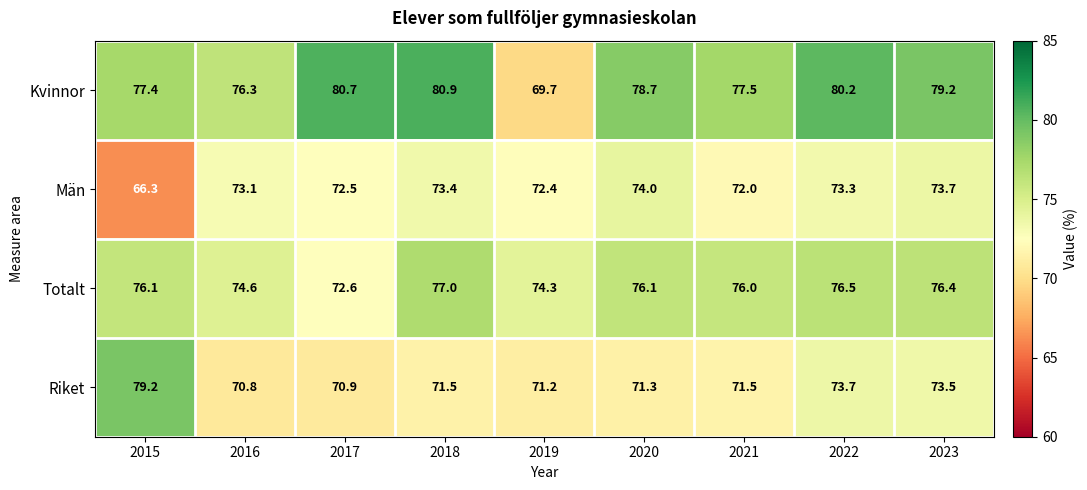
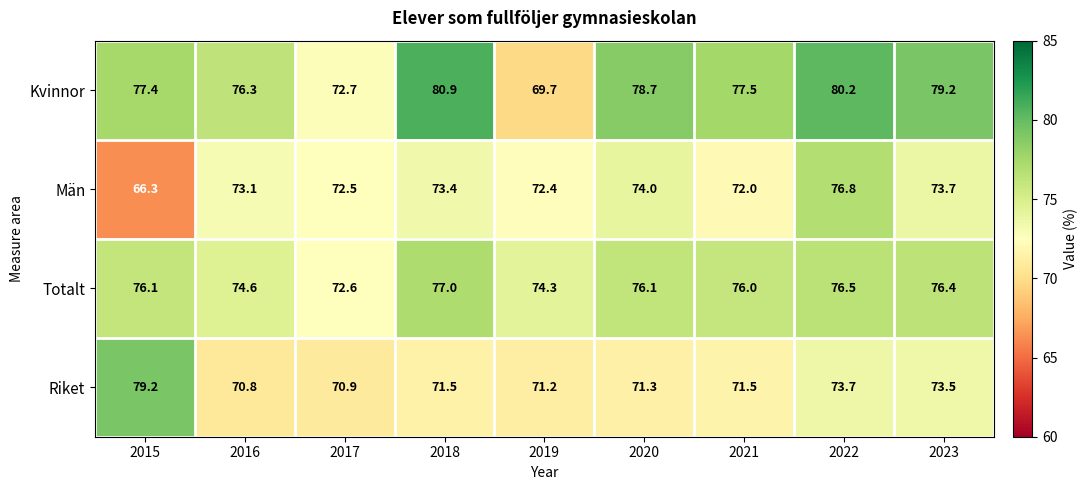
Kvinnor, 2017: 80.7 -> 72.7
Män, 2022: 73.3 -> 76.8
